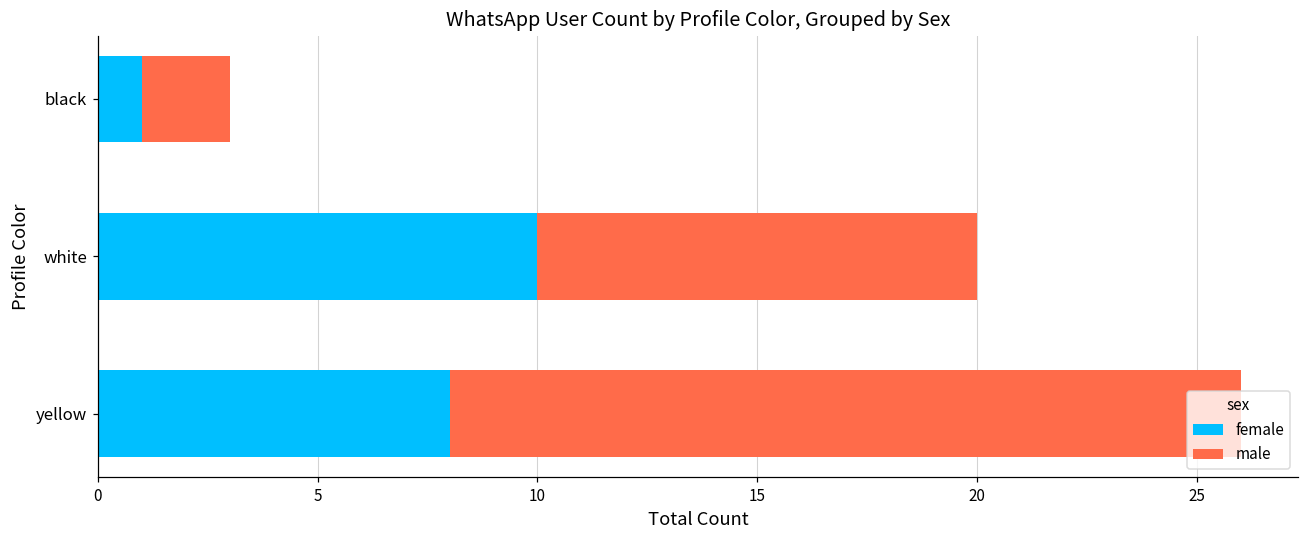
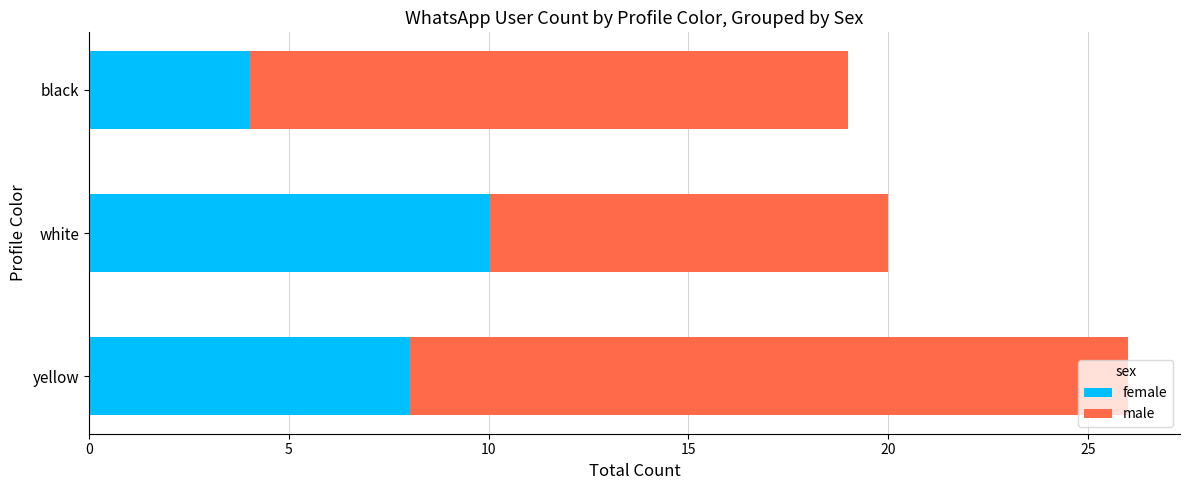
female, black: 1 -> 4
male, black: 2 -> 15
